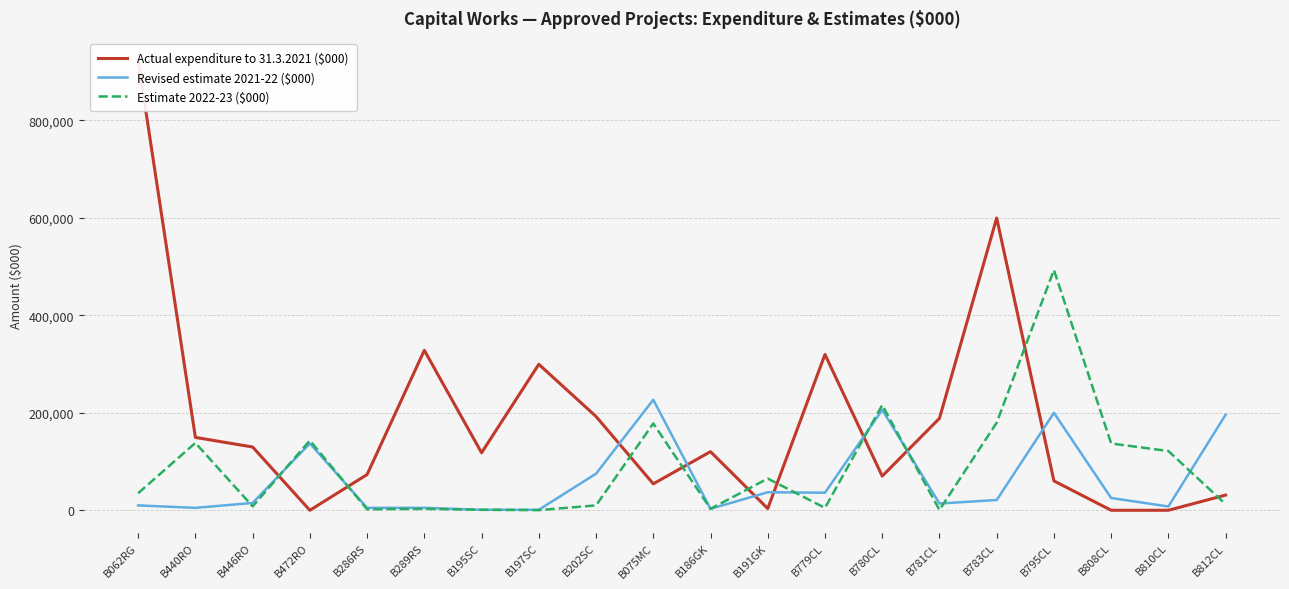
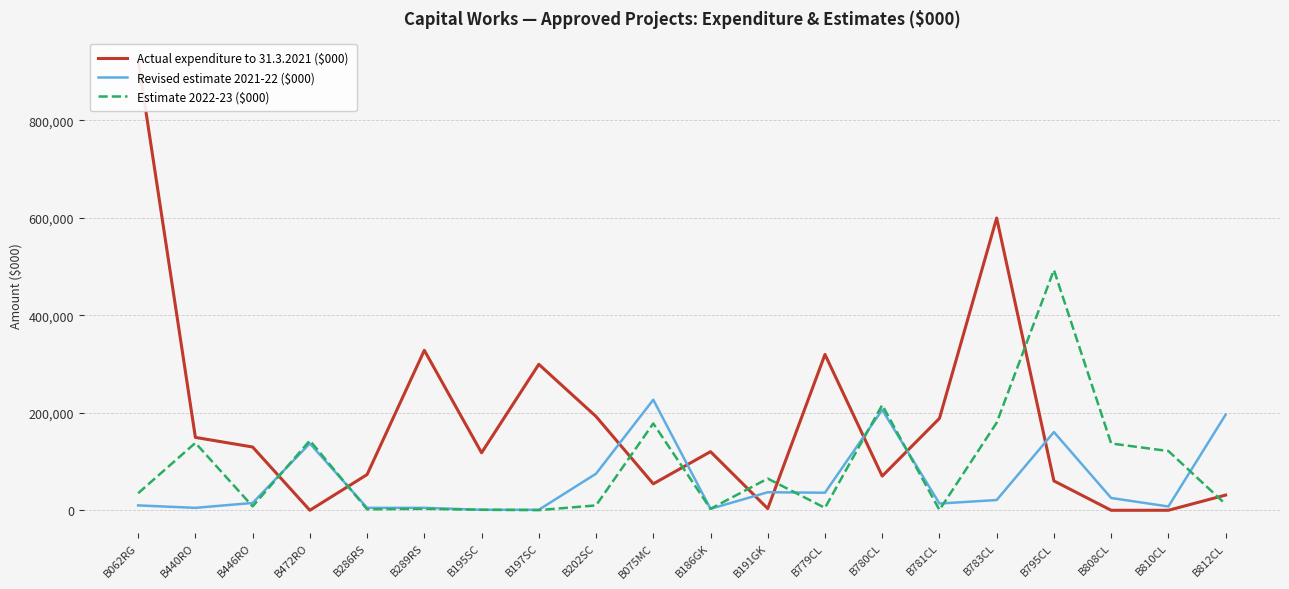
Revised estimate 2021-22 ($000), B795CL: 200,000 -> 160,000
